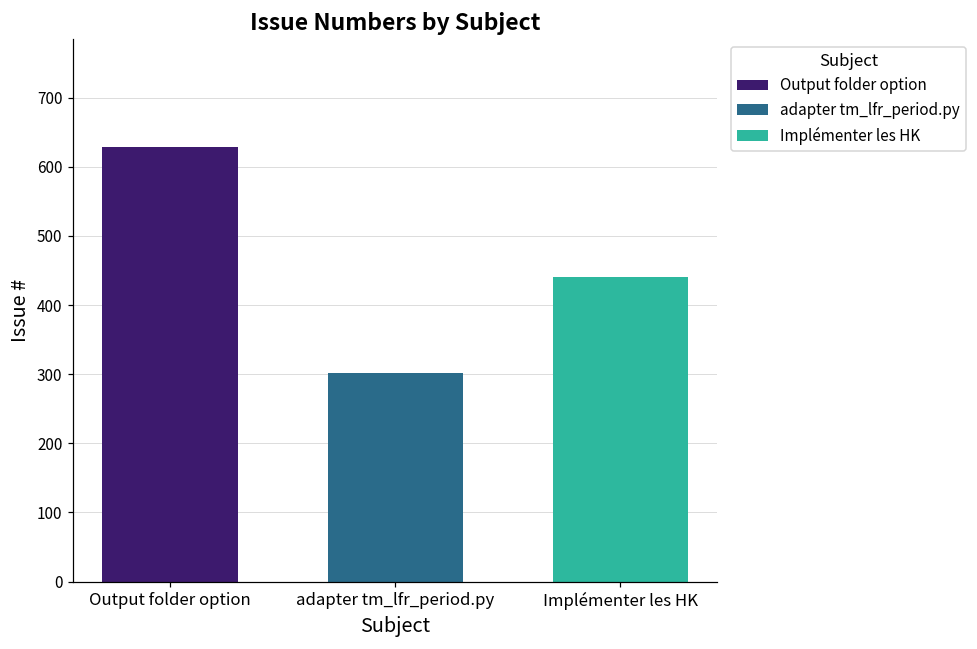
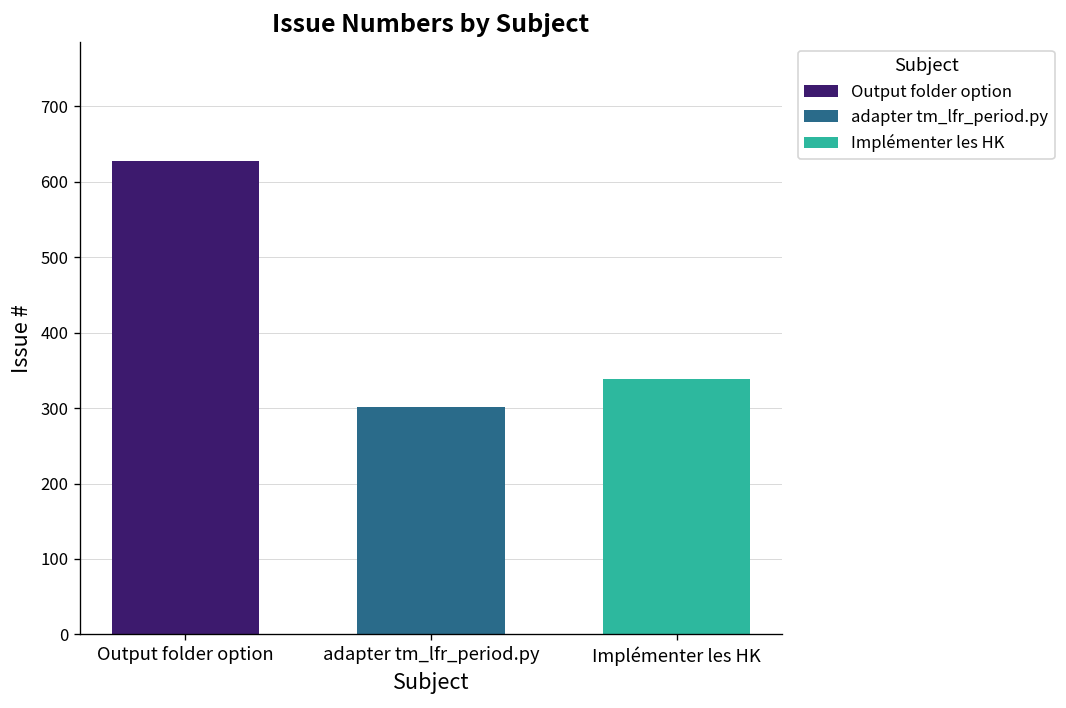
Implémenter les HK: 440 -> 340
